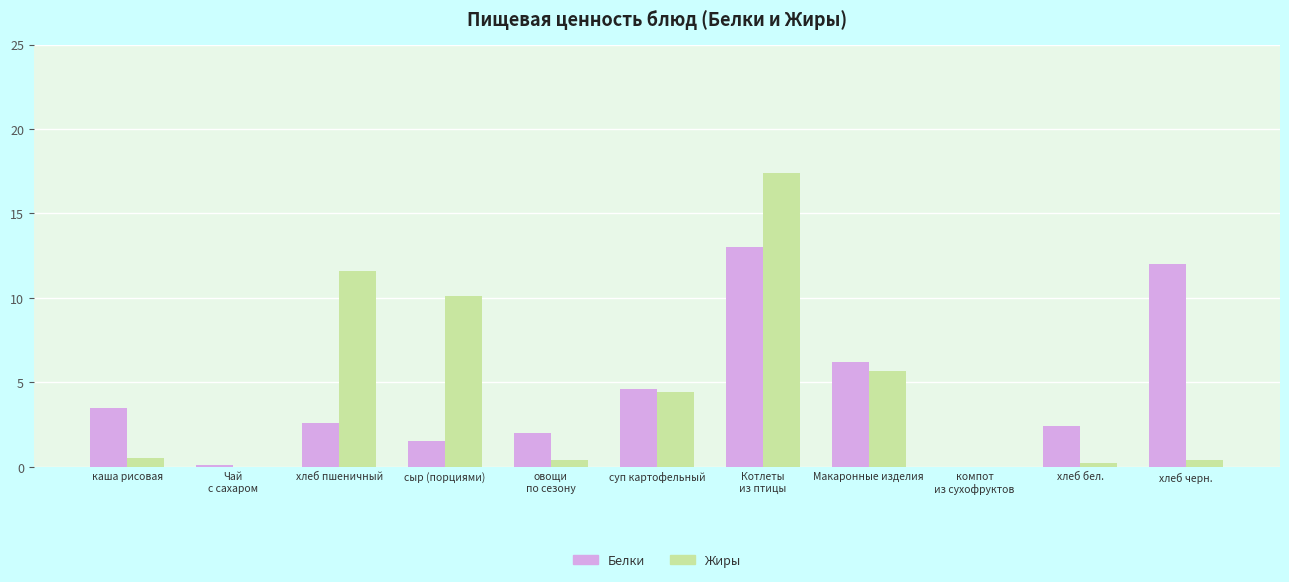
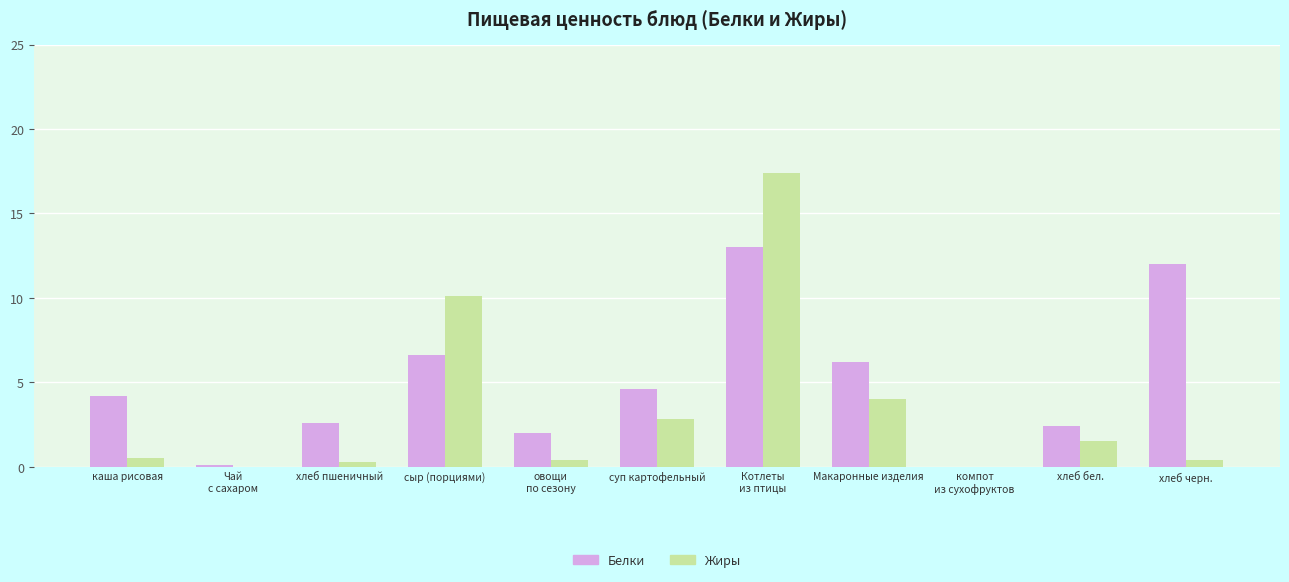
Белки, каша рисовая: 3.5 -> 4.2
Жиры, хлеб пшеничный: 11.6 -> 0.3
Белки, сыр (порциями): 1.5 -> 6.6
Жиры, суп картофельный: 4.4 -> 2.8
Жиры, Макаронные изделия: 5.7 -> 4.0
Жиры, хлеб бел.: 0.2 -> 1.5
